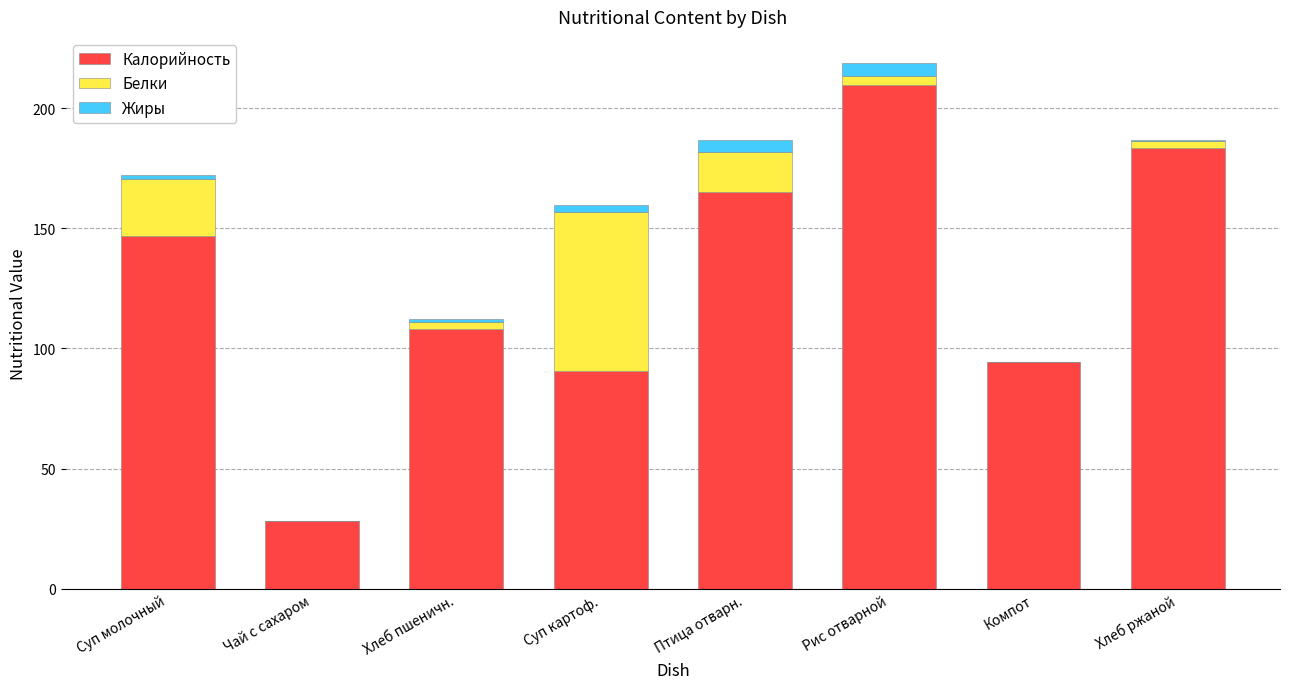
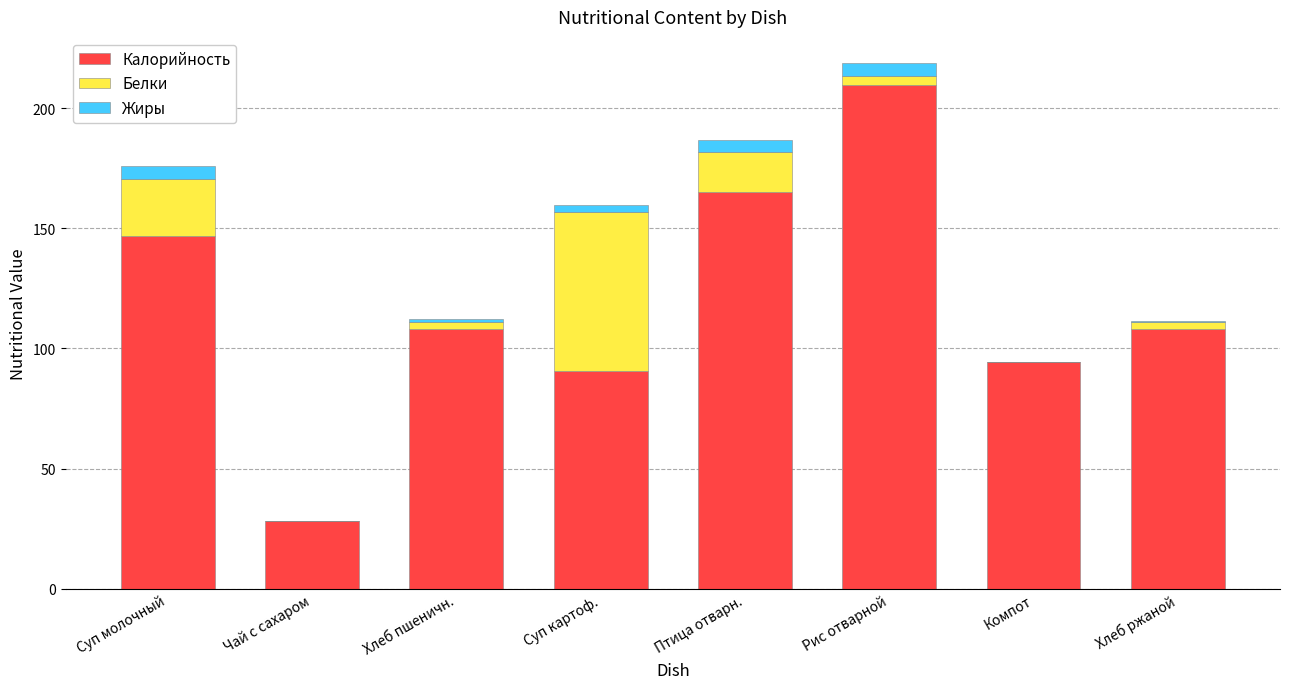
Жиры, Суп молочный: 2 -> 5
Калорийность, Хлеб ржаной: 184 -> 108
